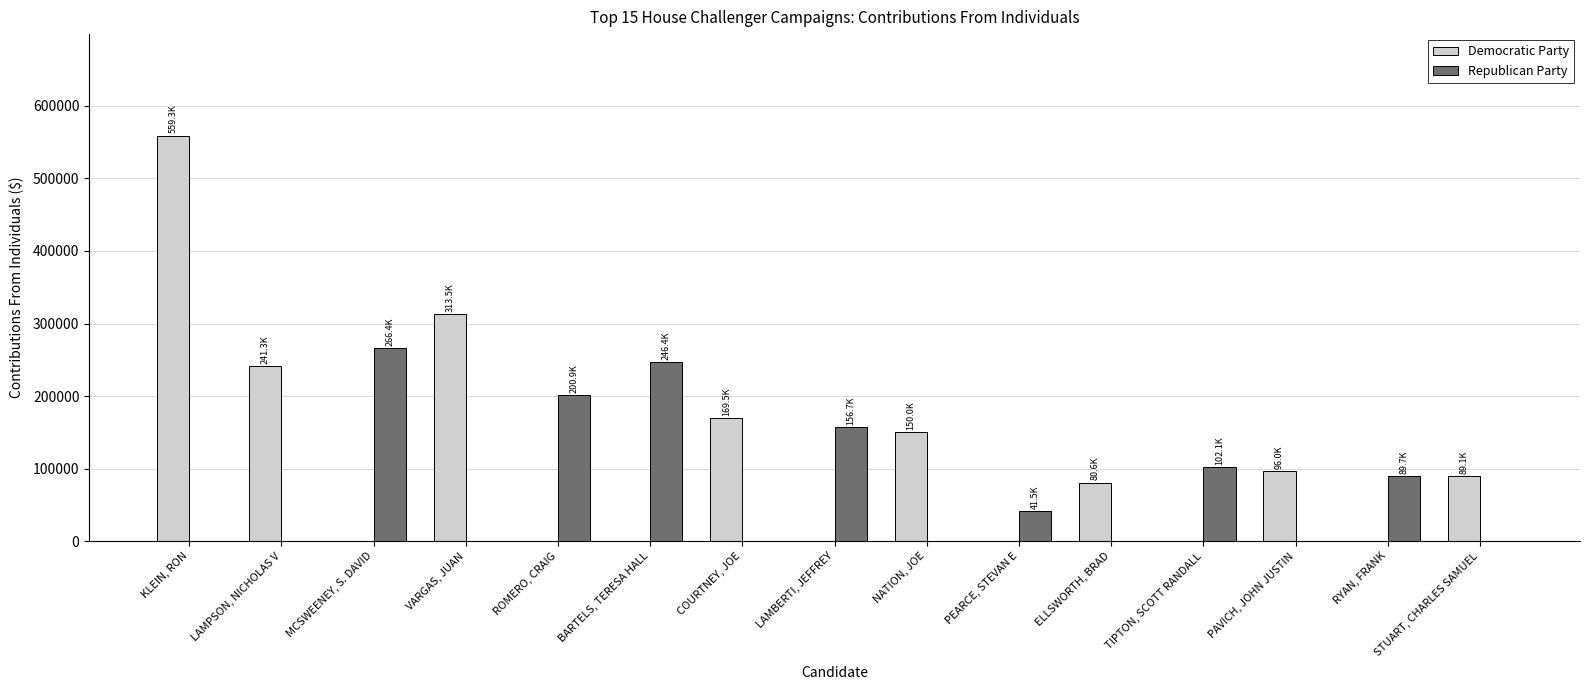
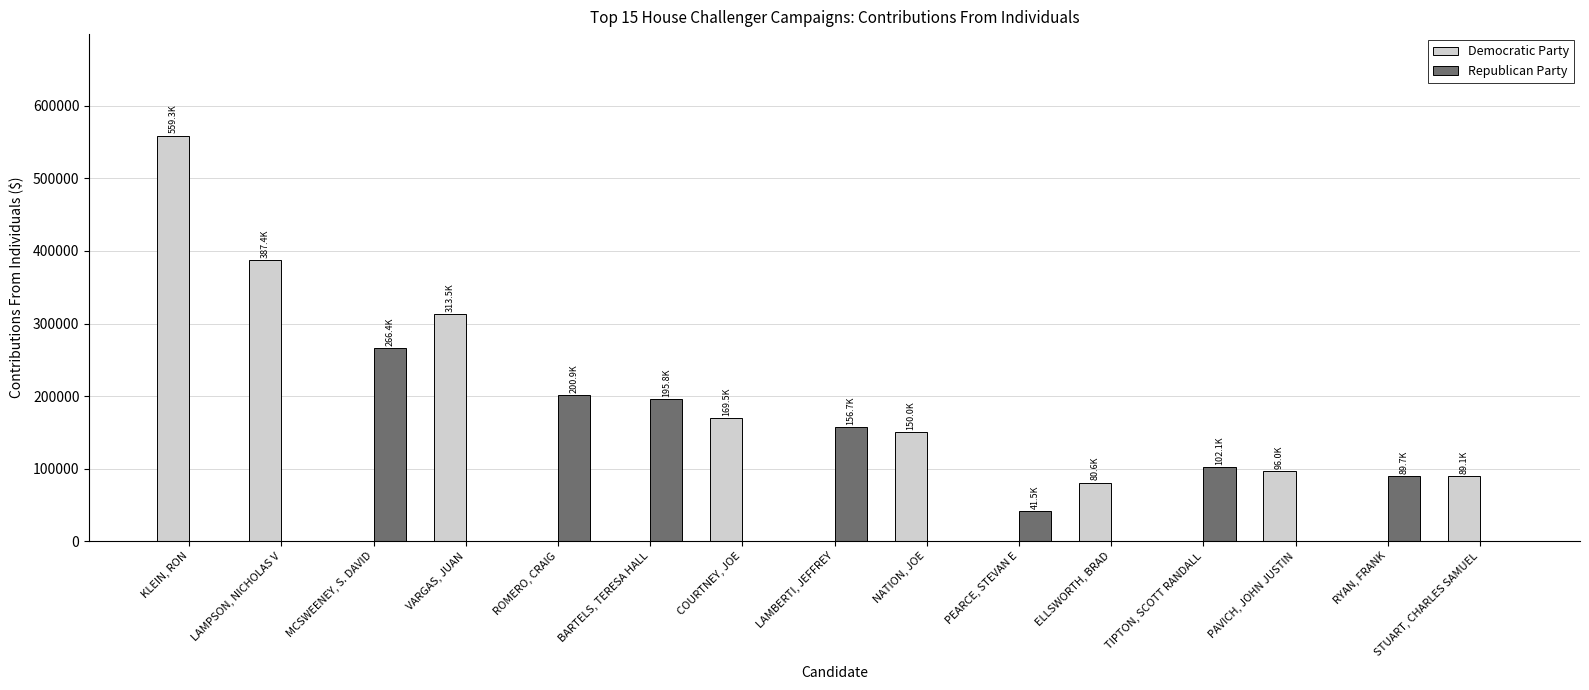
Democratic Party, LAMPSON, NICHOLAS V: 241.3K -> 387.4K
Republican Party, BARTELS, TERESA HALL: 246.4K -> 195.8K
